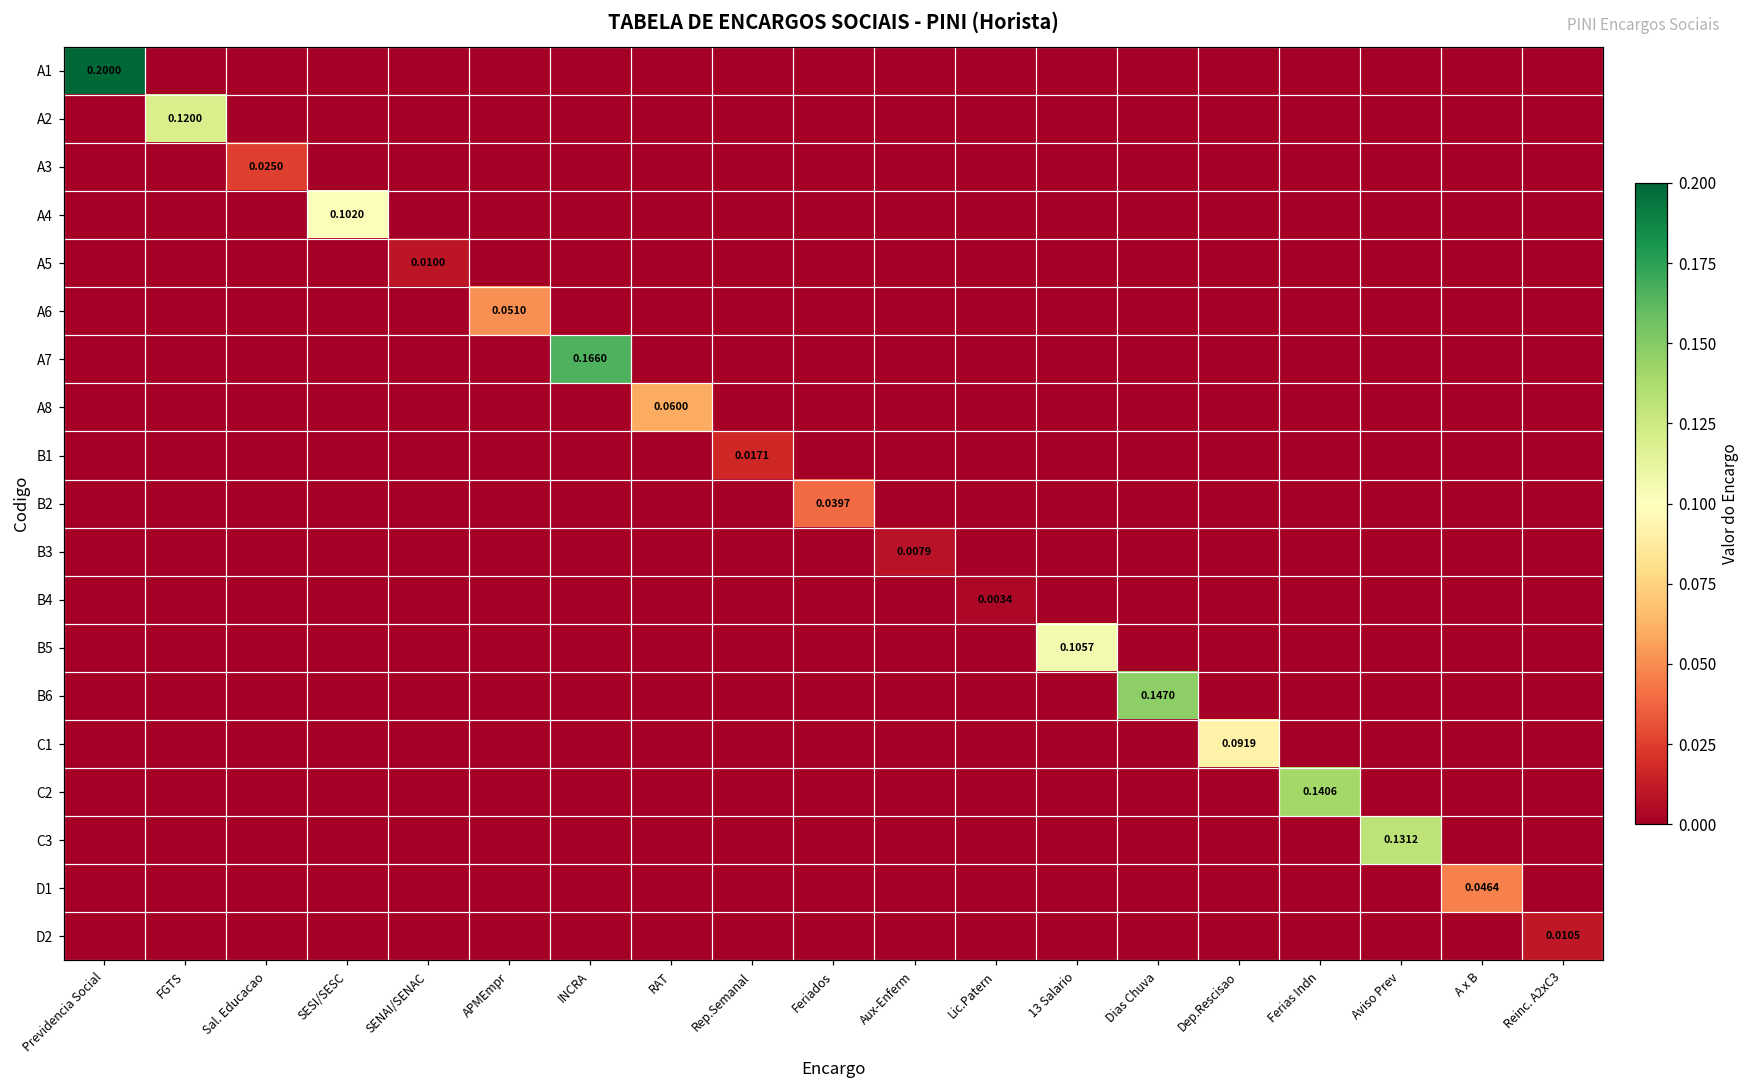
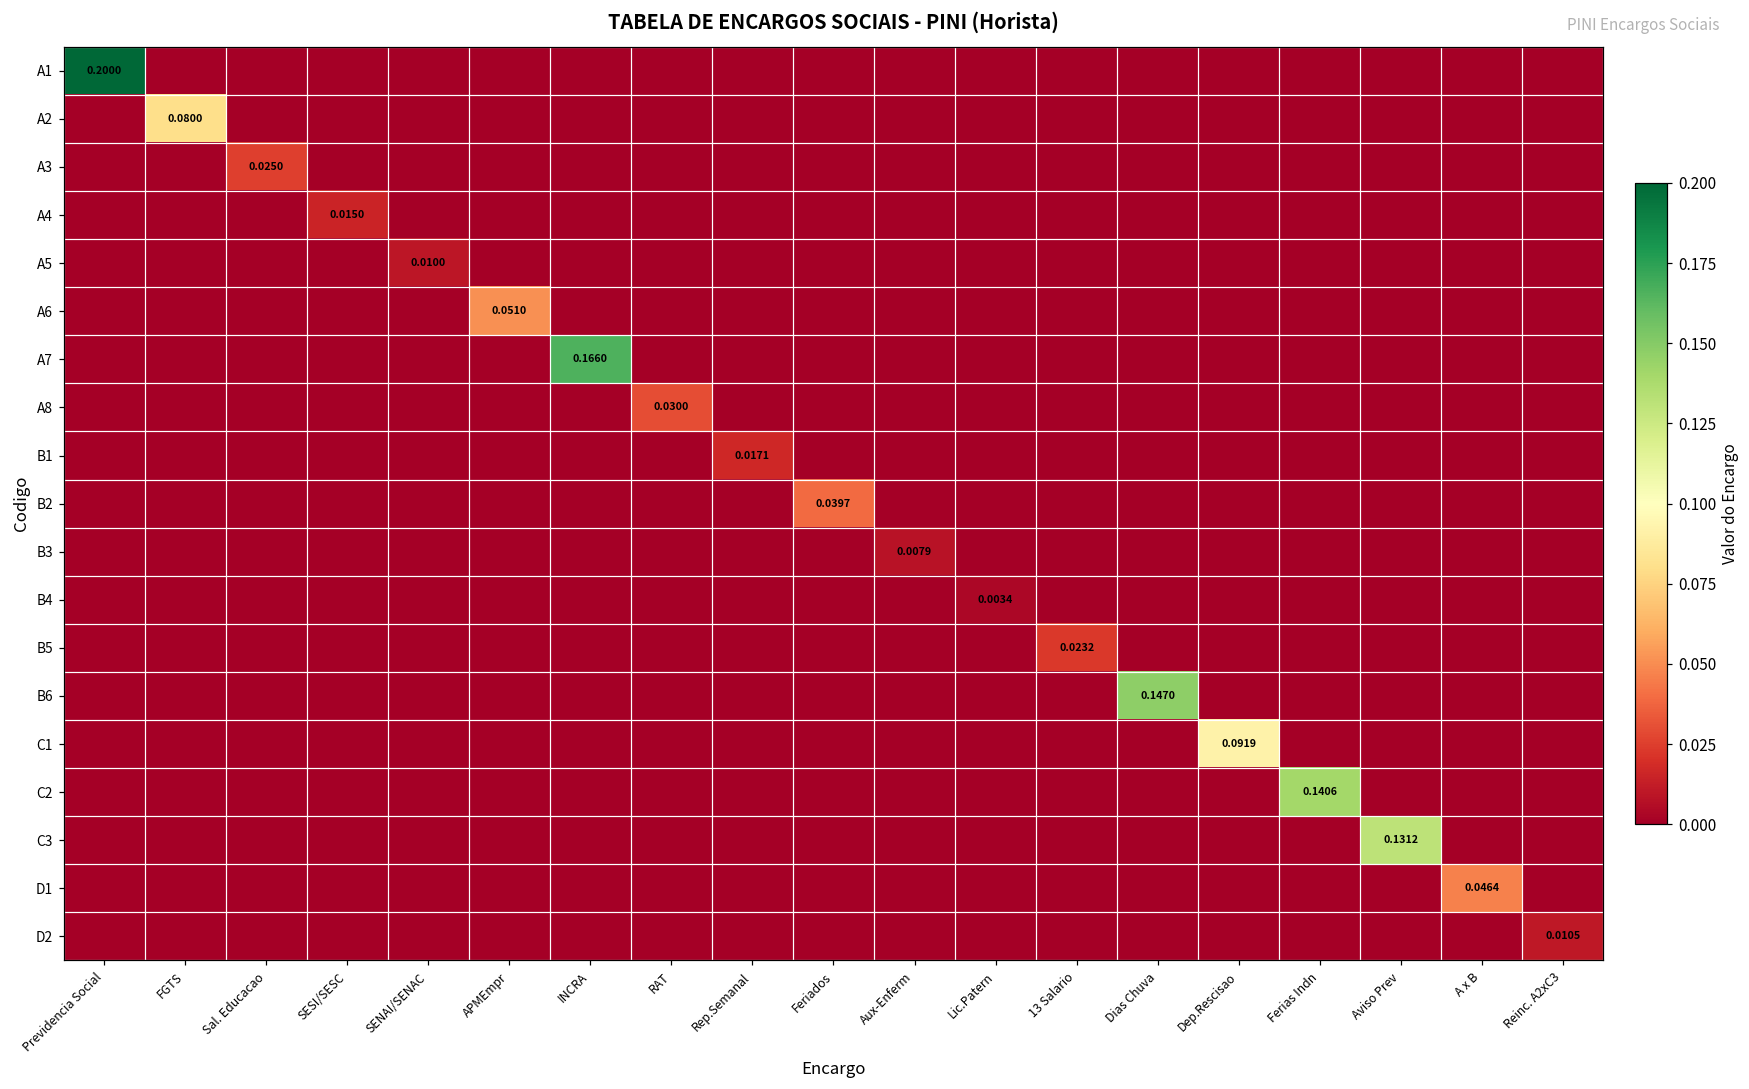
A2, FGTS: 0.1200 -> 0.0800
A4, SESI/SESC: 0.1020 -> 0.0150
A8, RAT: 0.0600 -> 0.0300
B5, 13 Salario: 0.1057 -> 0.0232
